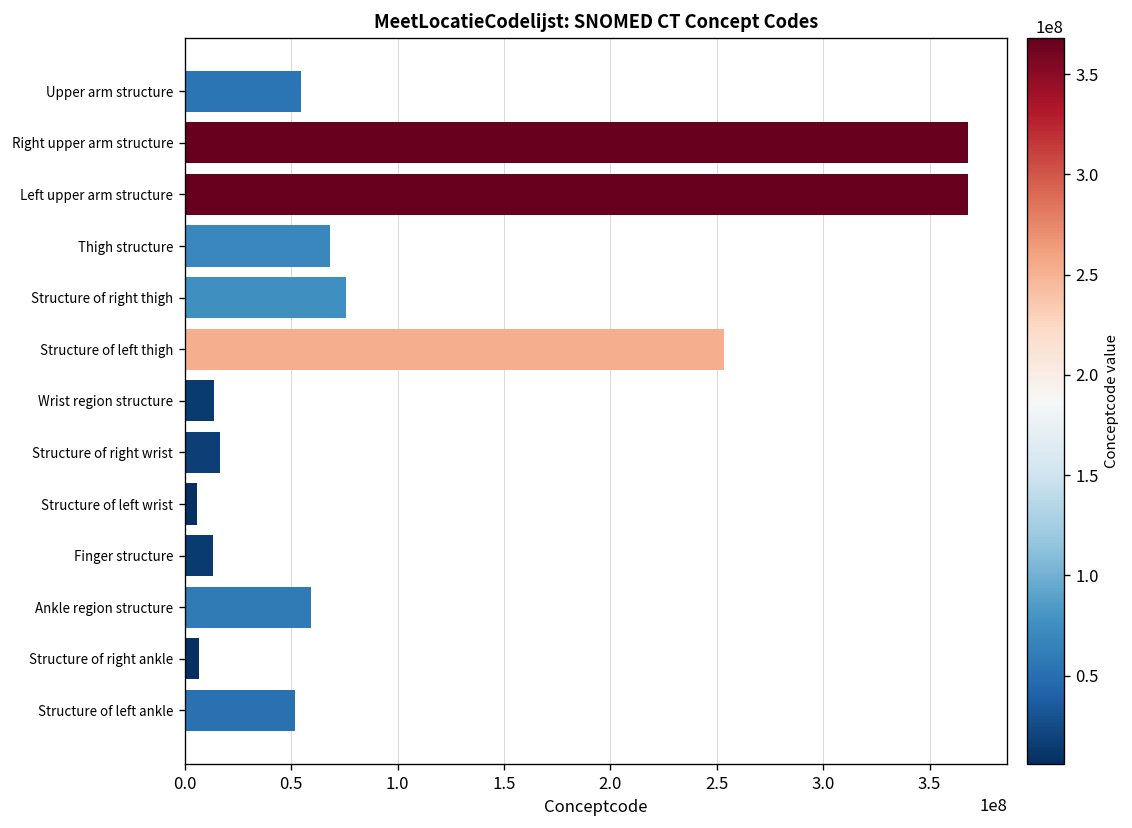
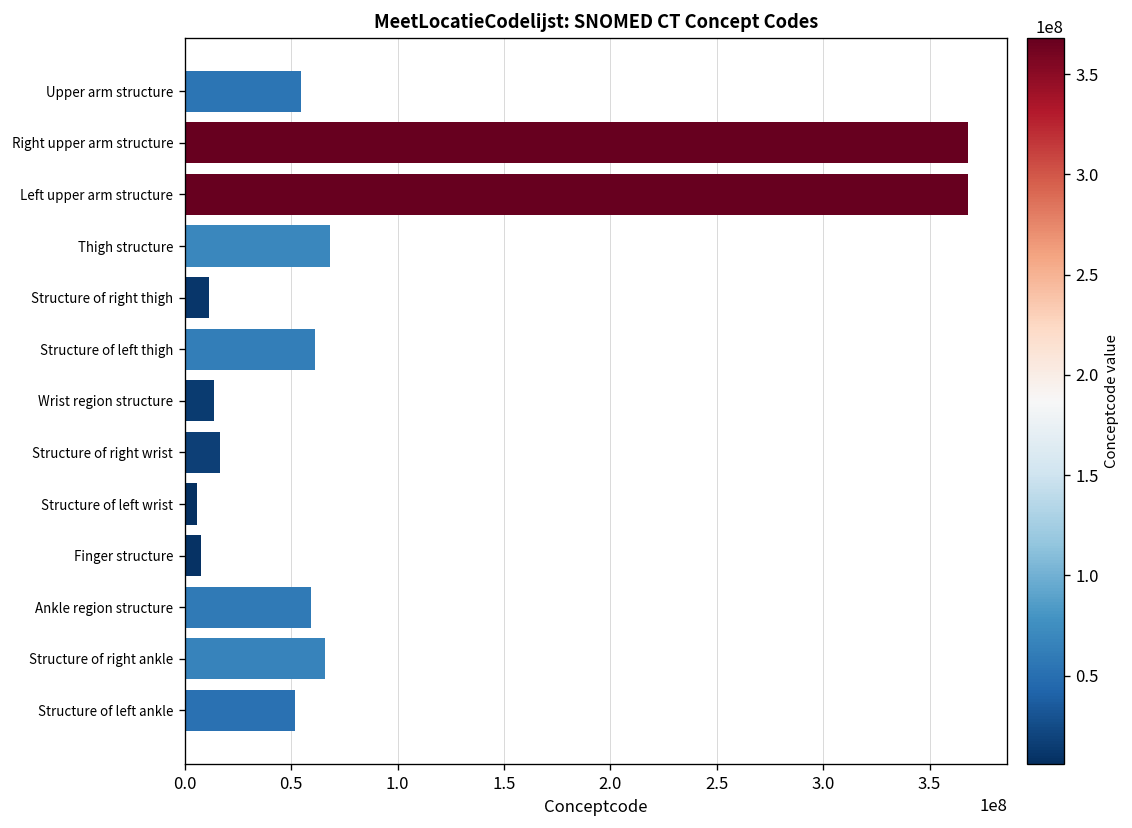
Structure of right thigh: 76000000 -> 11000000
Structure of left thigh: 254000000 -> 61000000
Finger structure: 13000000 -> 8000000
Structure of right ankle: 7000000 -> 66000000
